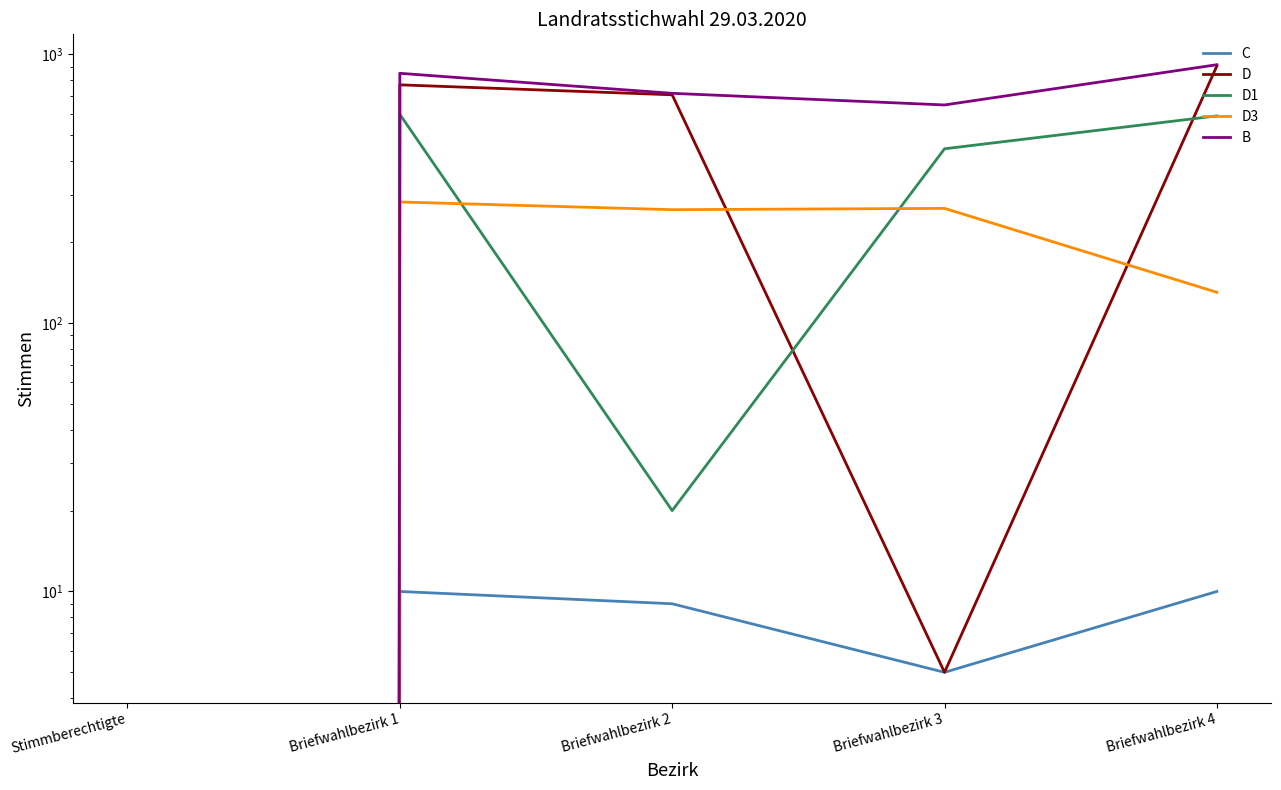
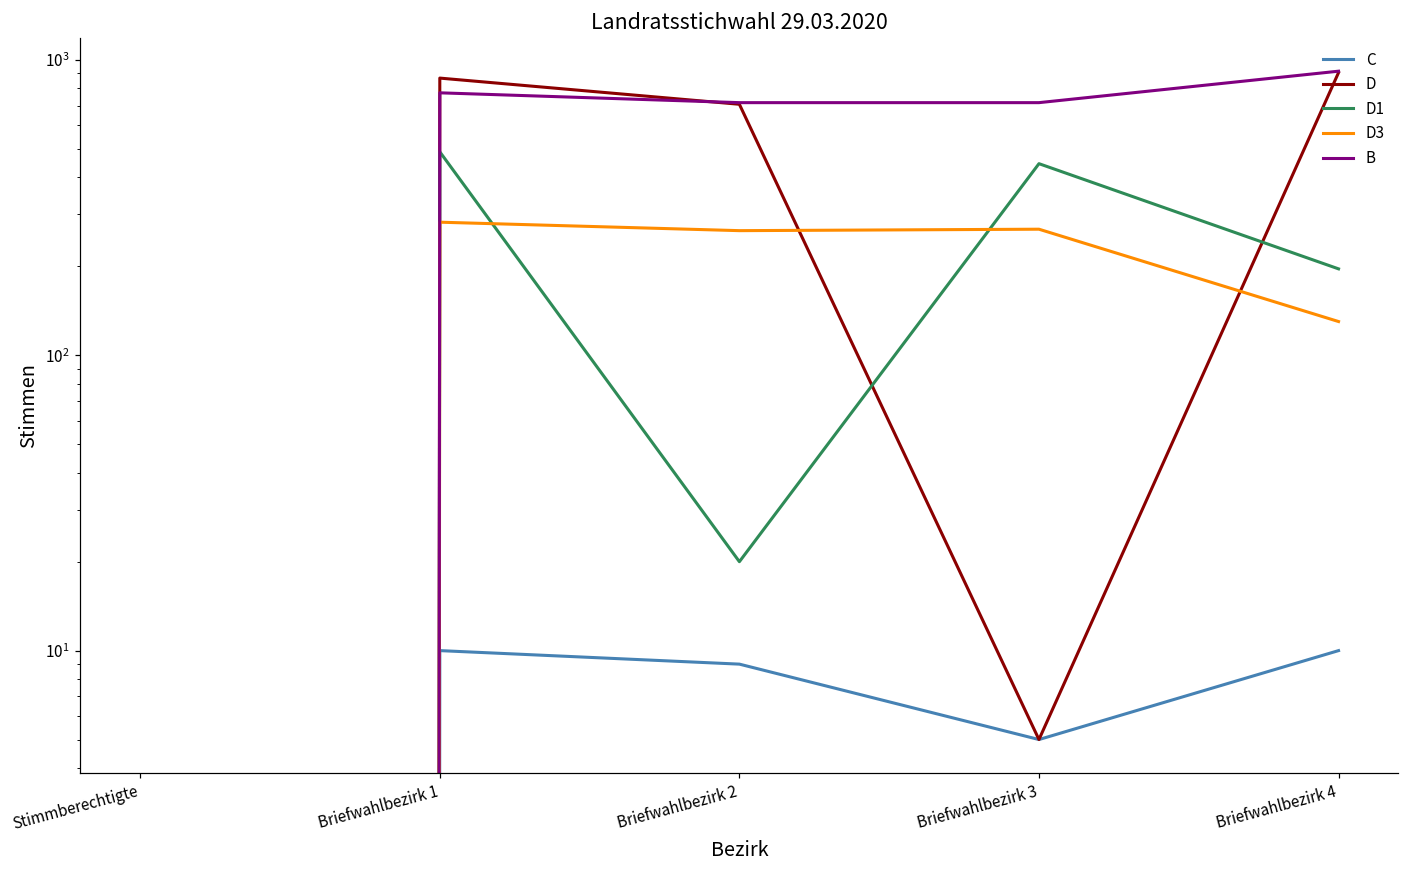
D, Briefwahlbezirk 1: 770 -> 870
D1, Briefwahlbezirk 1: 600 -> 490
B, Briefwahlbezirk 1: 850 -> 770
B, Briefwahlbezirk 3: 650 -> 720
D1, Briefwahlbezirk 4: 590 -> 200
